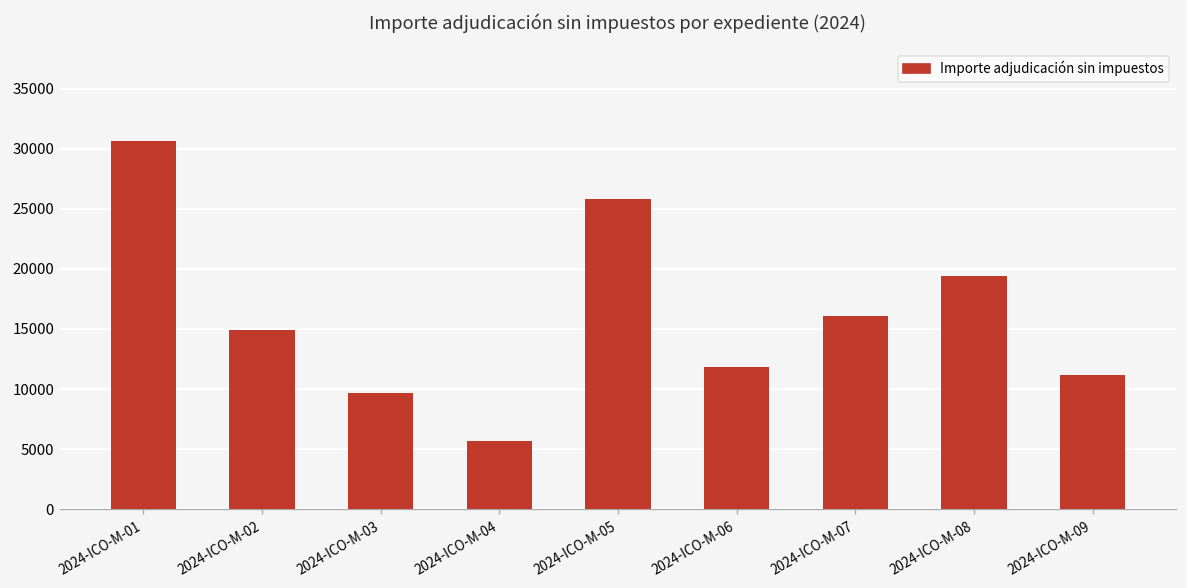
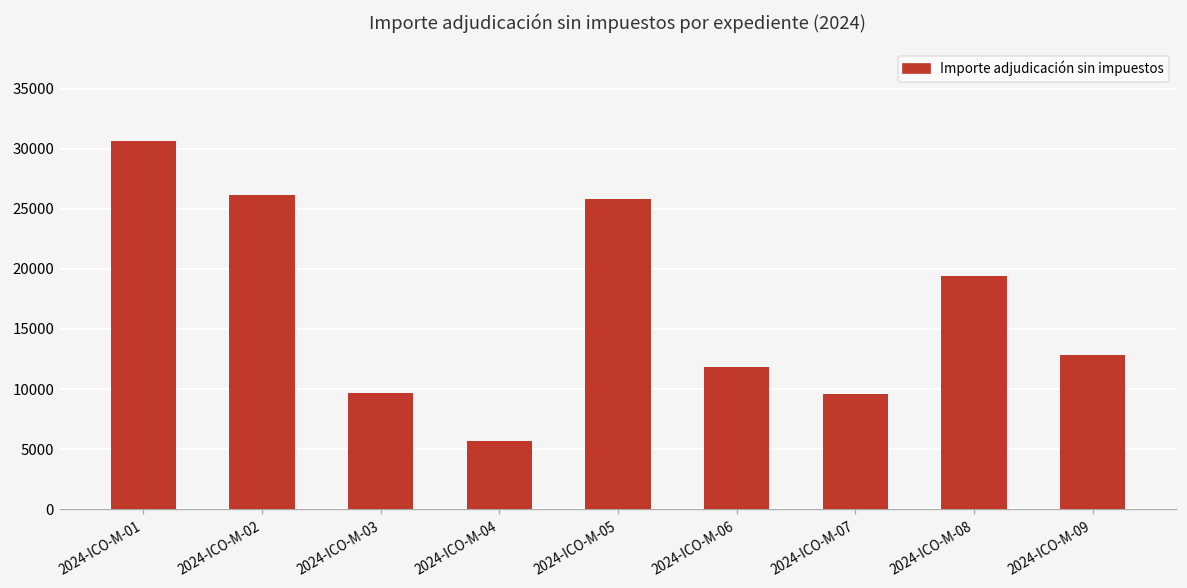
2024-ICO-M-02: 15000 -> 26100
2024-ICO-M-07: 16100 -> 9600
2024-ICO-M-09: 11200 -> 12800
